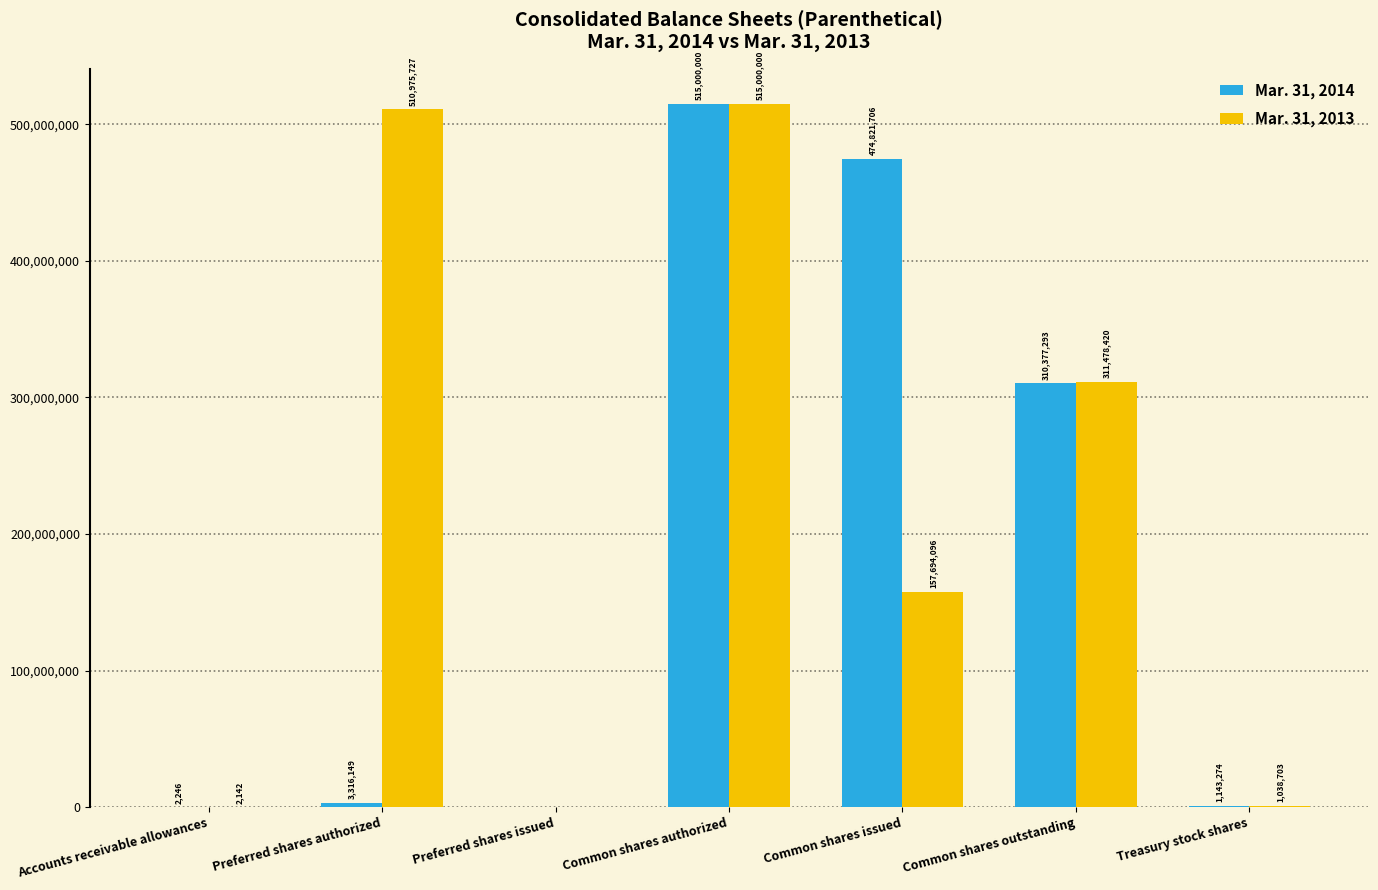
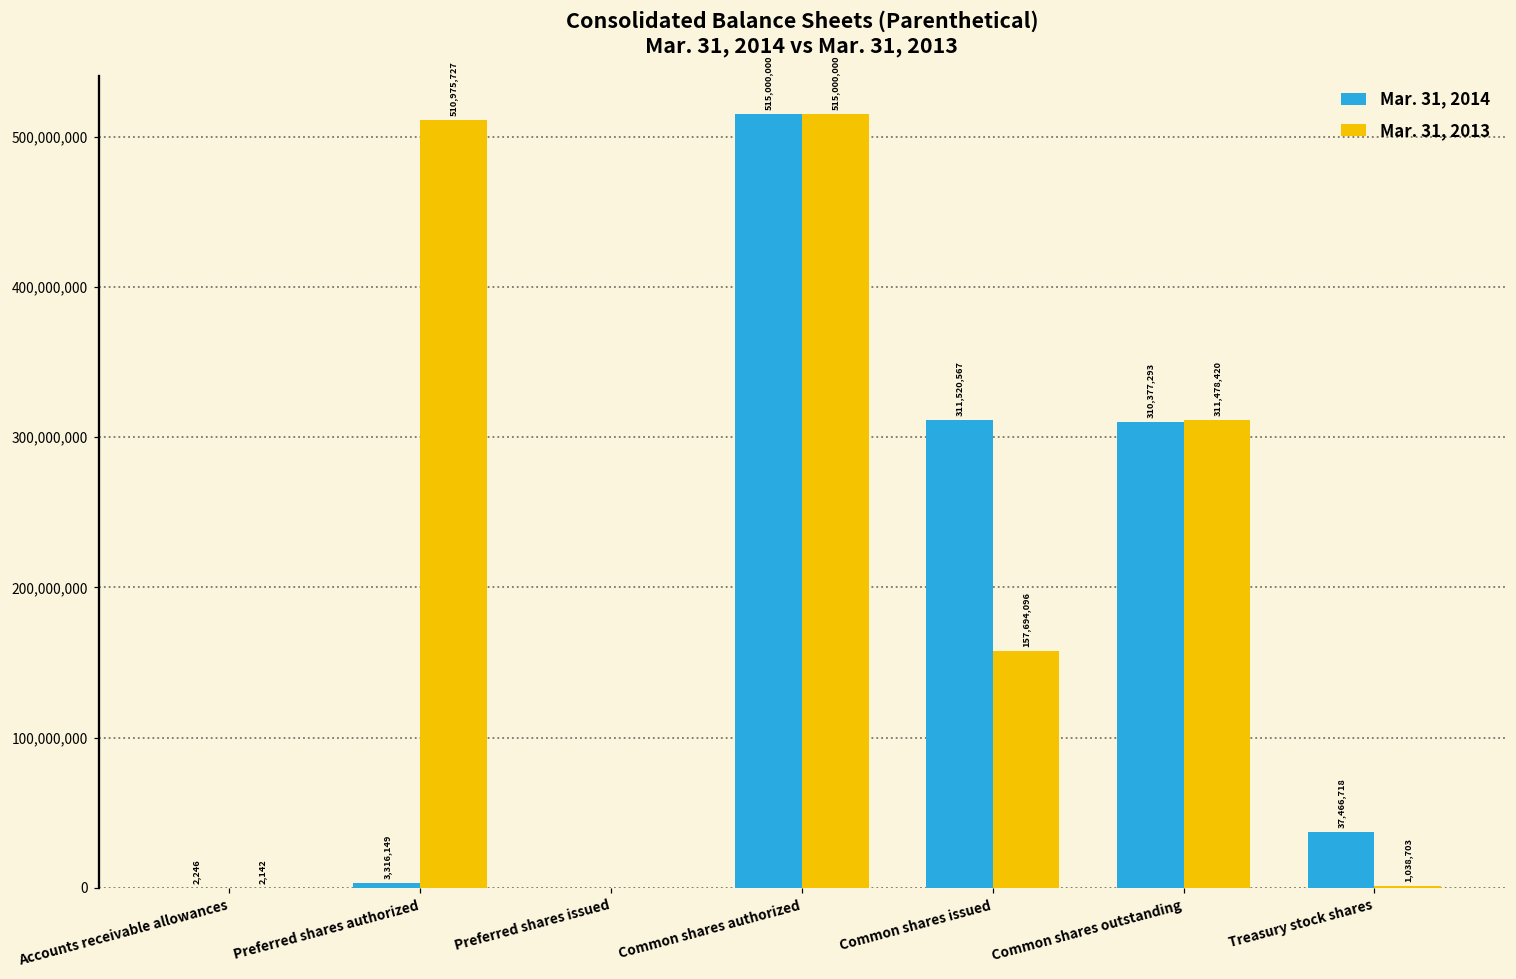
Mar. 31, 2014, Common shares issued: 474,821,706 -> 311,520,567
Mar. 31, 2014, Treasury stock shares: 1,143,274 -> 37,466,718
